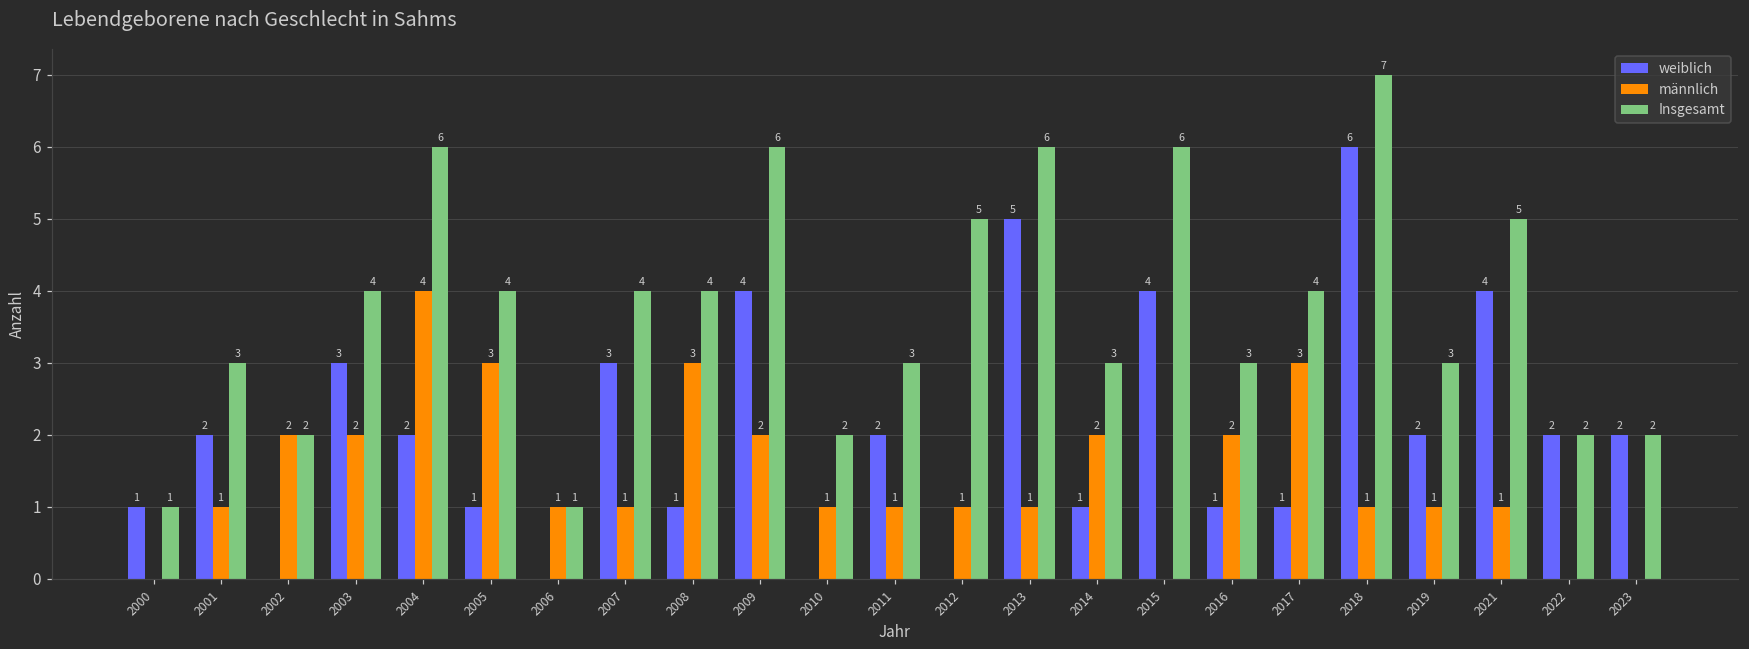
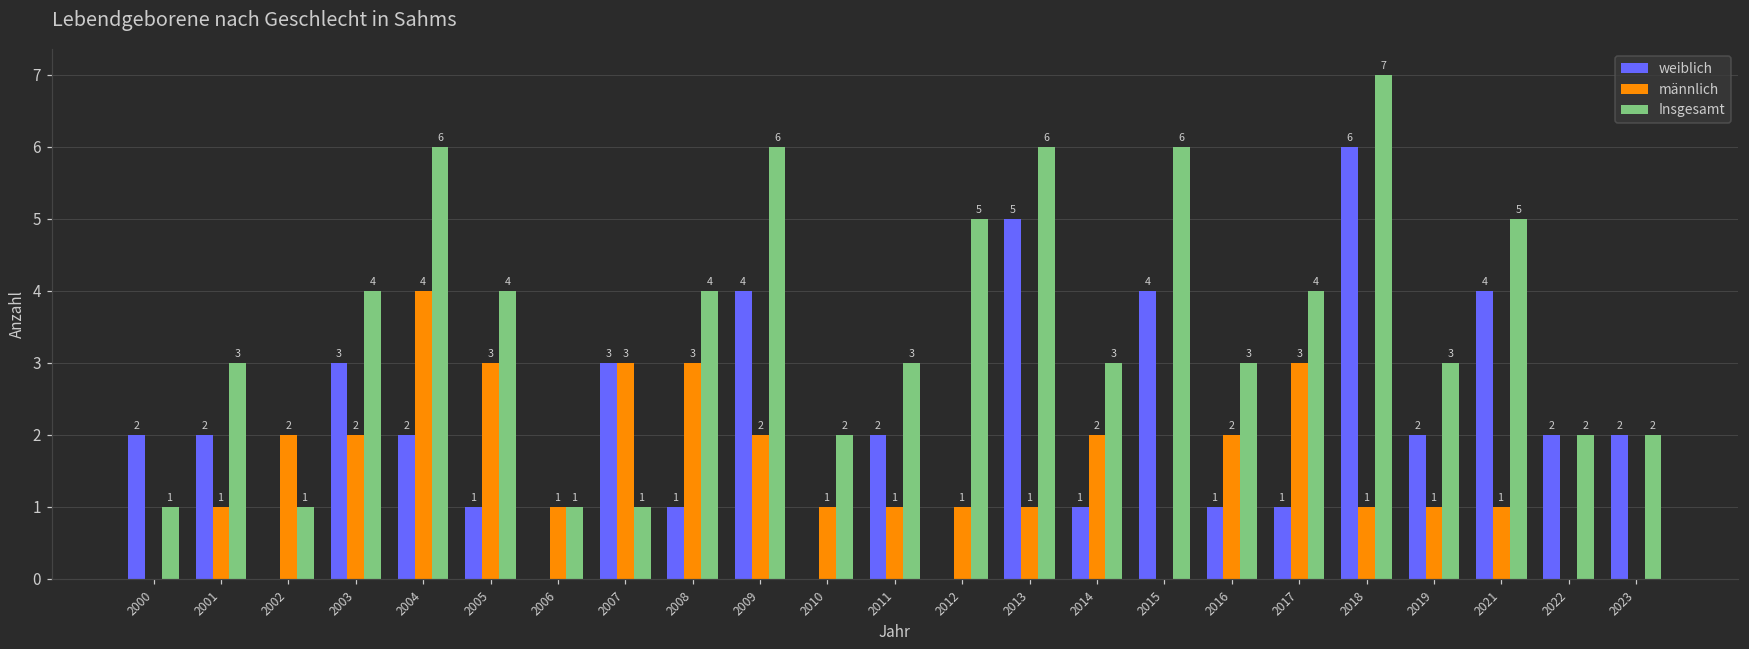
weiblich, 2000: 1 -> 2
Insgesamt, 2002: 2 -> 1
männlich, 2007: 1 -> 3
Insgesamt, 2007: 4 -> 1
